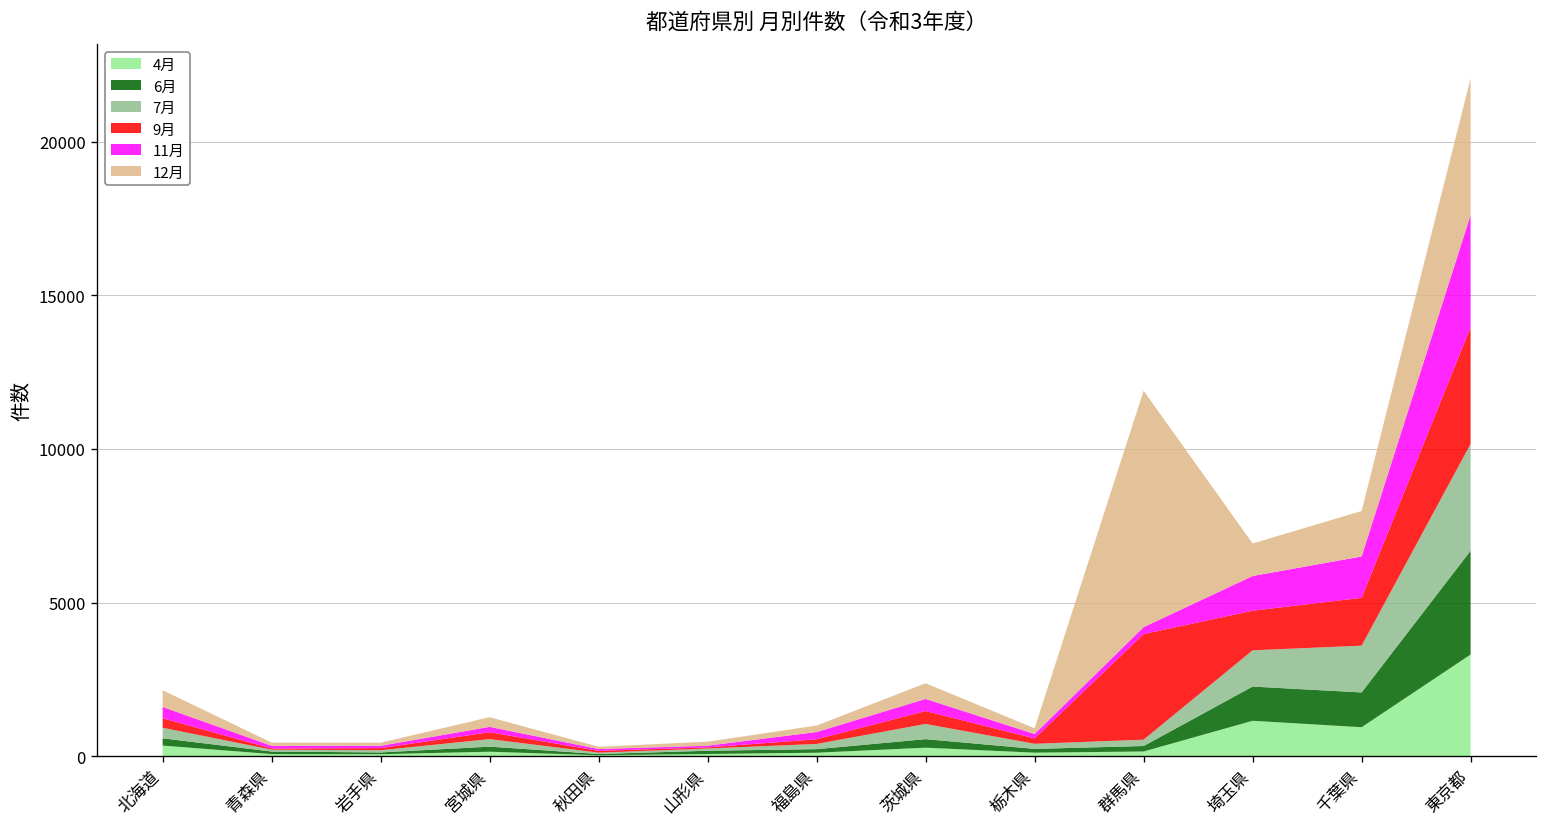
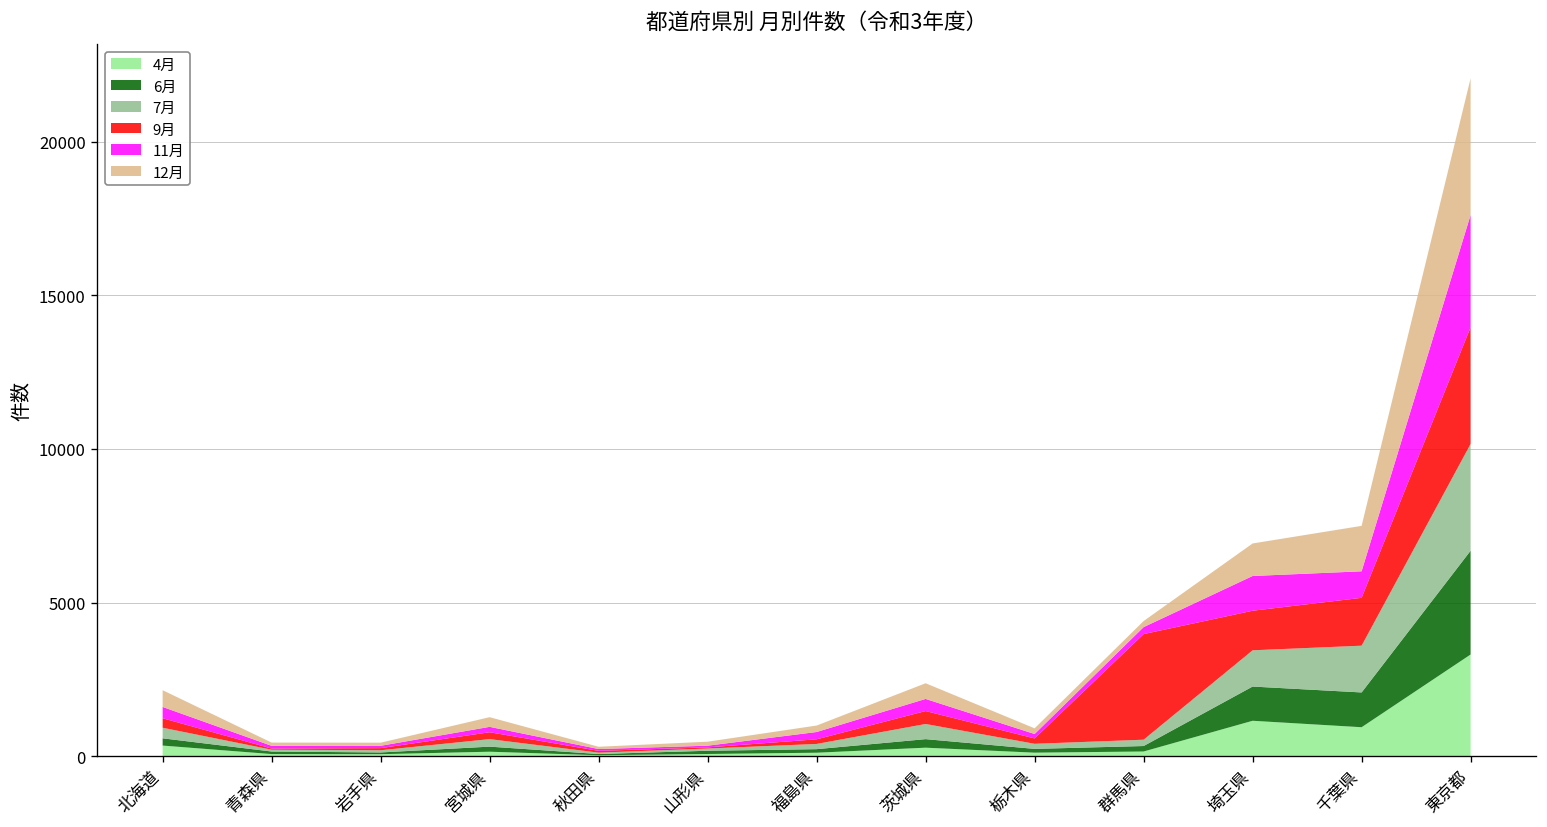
12月, 群馬県: 7700 -> 200
11月, 千葉県: 1300 -> 900
